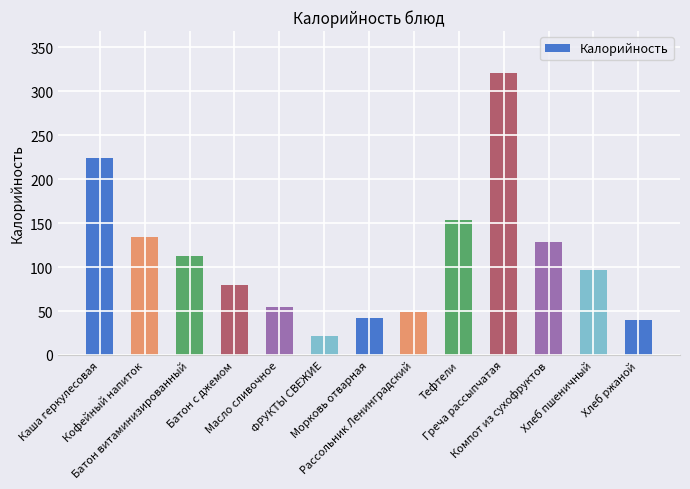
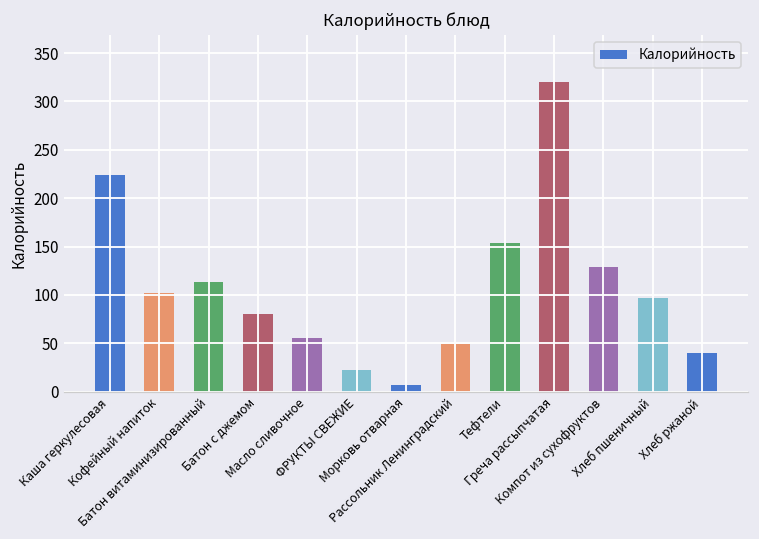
Кофейный напиток: 130 -> 100
Морковь отварная: 40 -> 10
